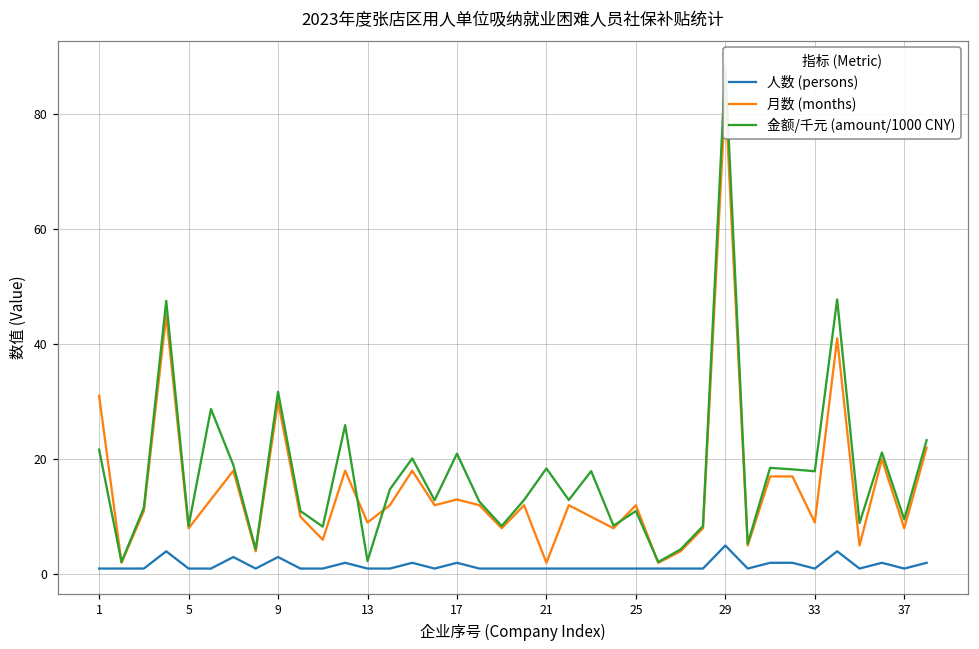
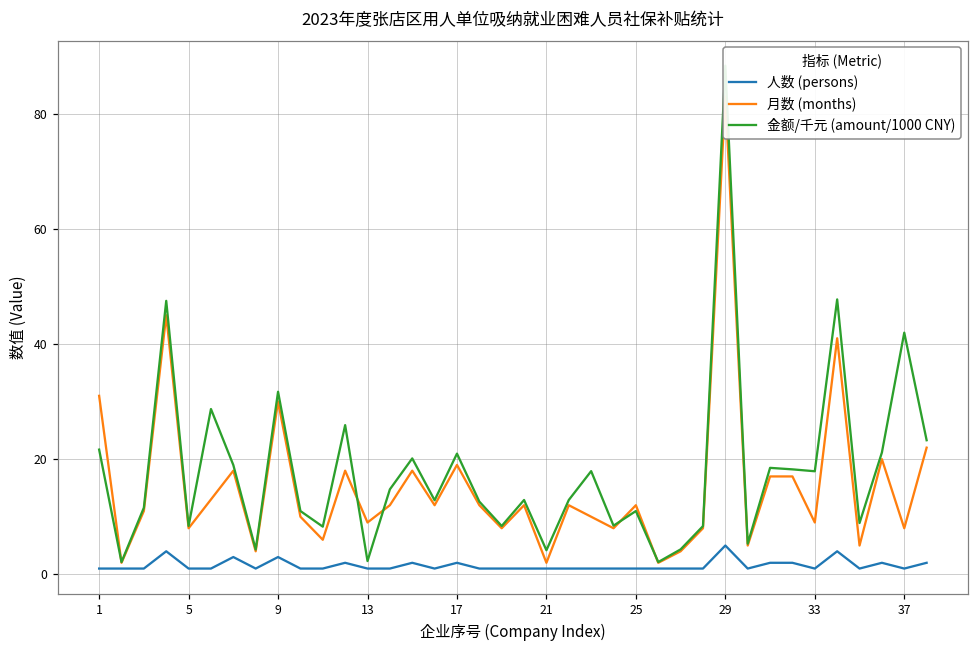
月数 (months), 17: 13 -> 19
金额/千元 (amount/1000 CNY), 21: 18 -> 4
金额/千元 (amount/1000 CNY), 37: 10 -> 42
